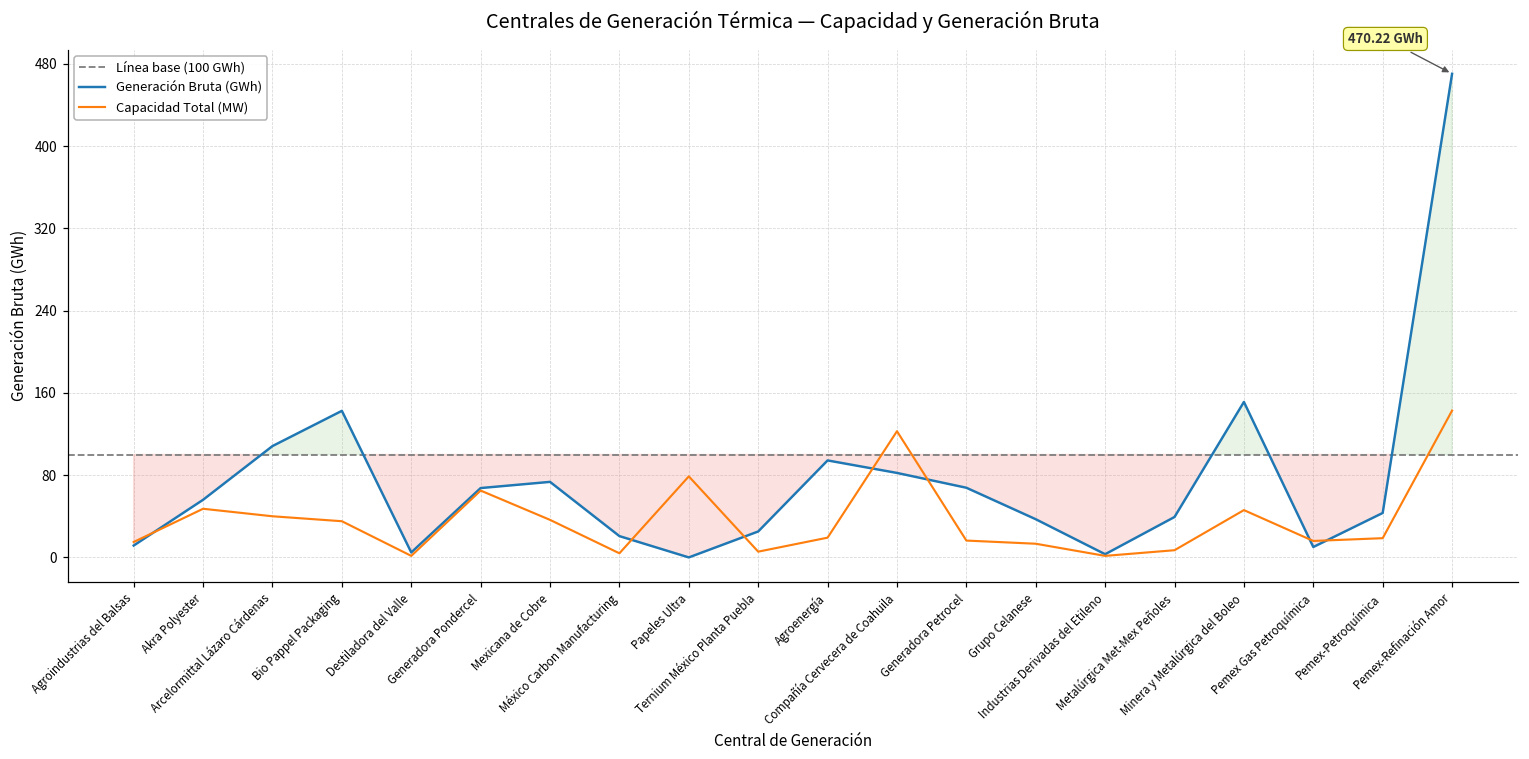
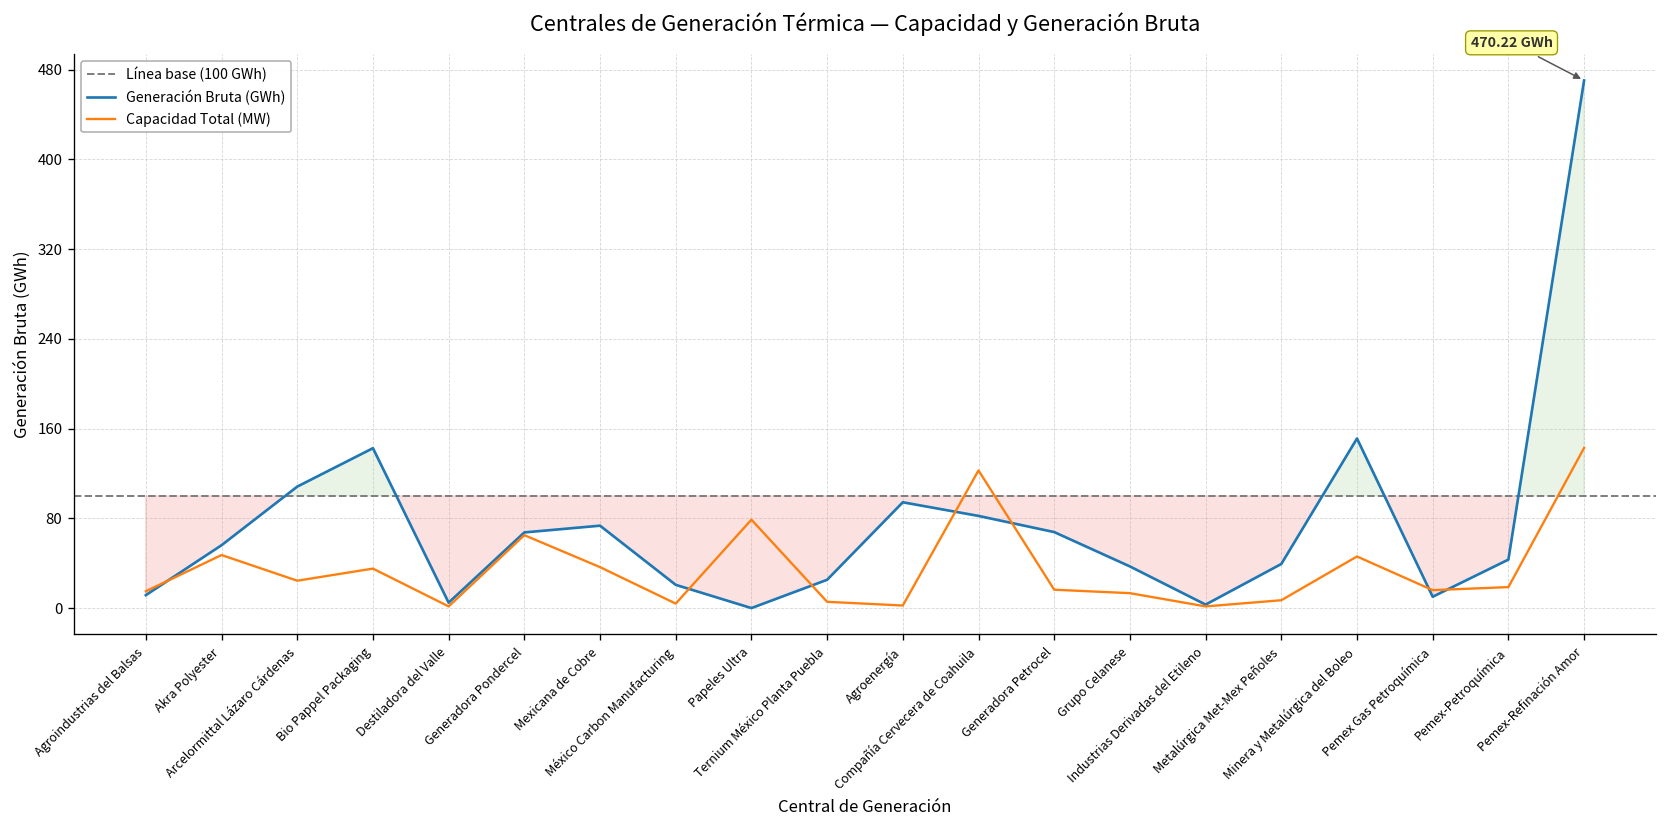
Capacidad Total (MW), Arcelormittal Lázaro Cárdenas: 40 -> 20
Capacidad Total (MW), Agroenergía: 20 -> 0
